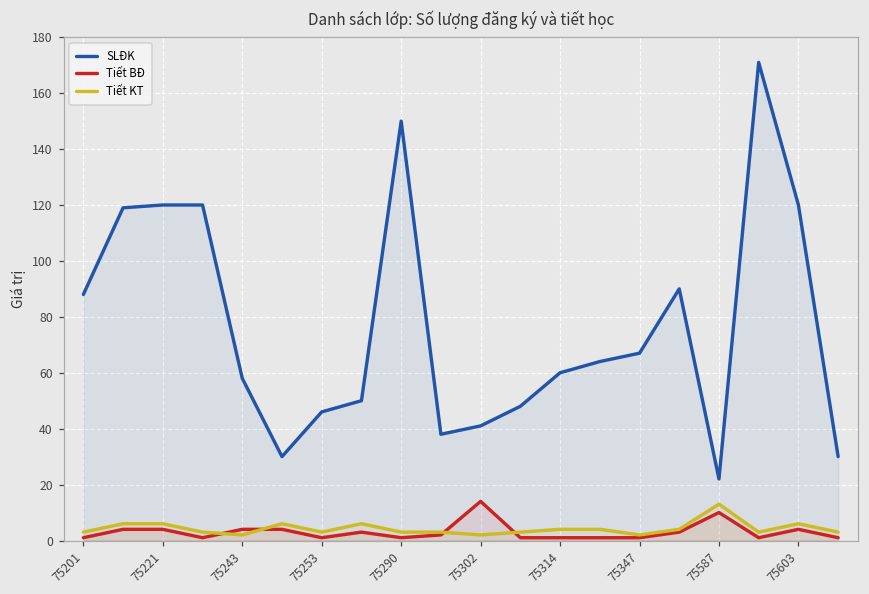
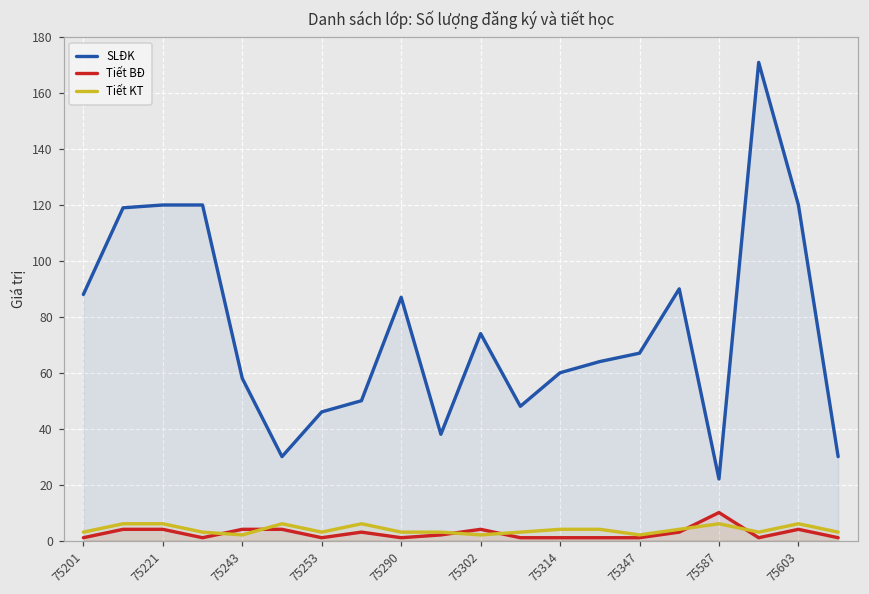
SLĐK, 75290: 150 -> 87
SLĐK, 75302: 41 -> 74
Tiết BĐ, 75302: 14 -> 4
Tiết KT, 75587: 13 -> 6
